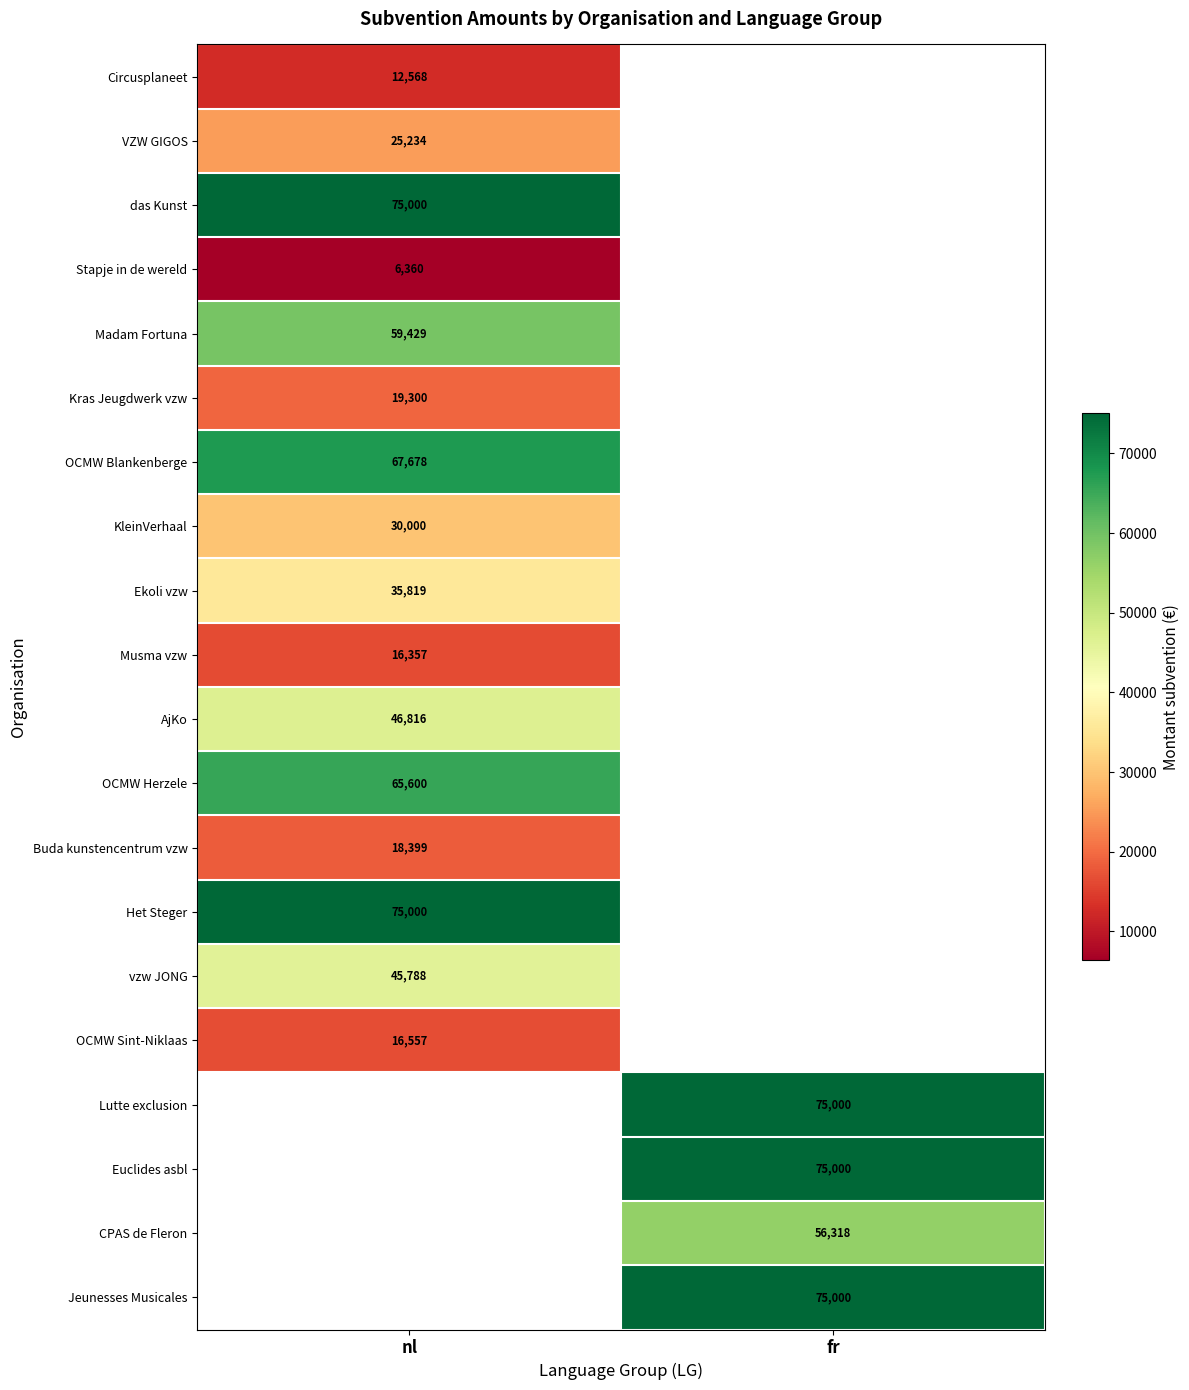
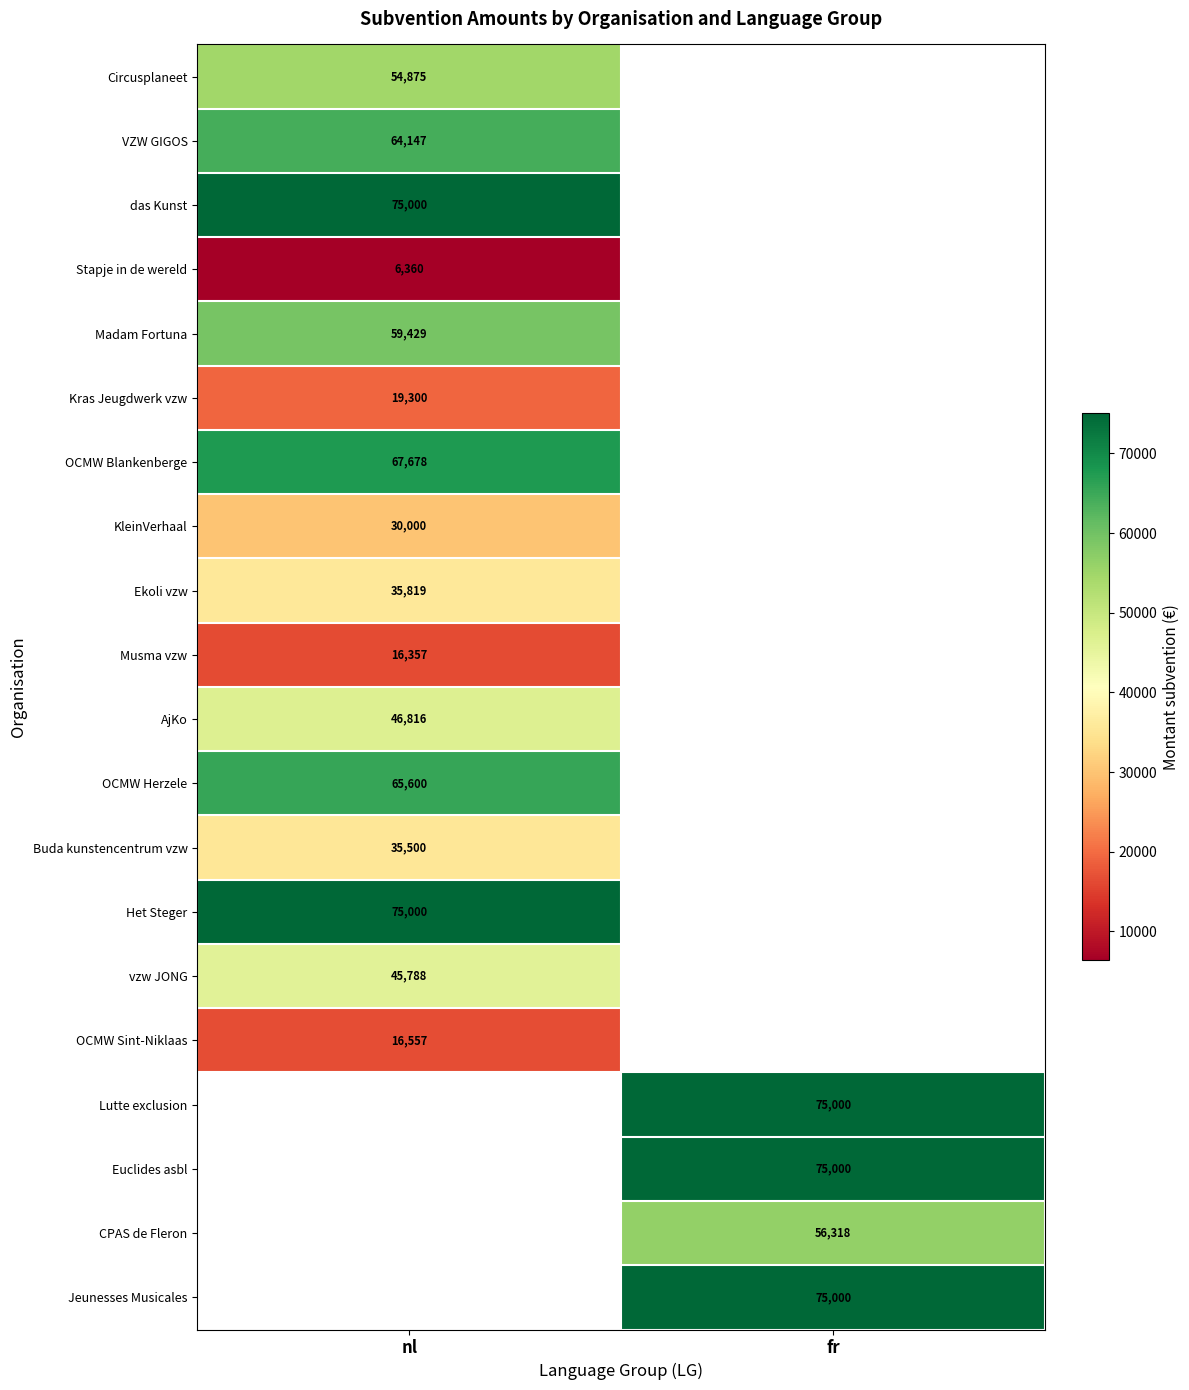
Circusplaneet, nl: 12,568 -> 54,875
VZW GIGOS, nl: 25,234 -> 64,147
Buda kunstencentrum vzw, nl: 18,399 -> 35,500
